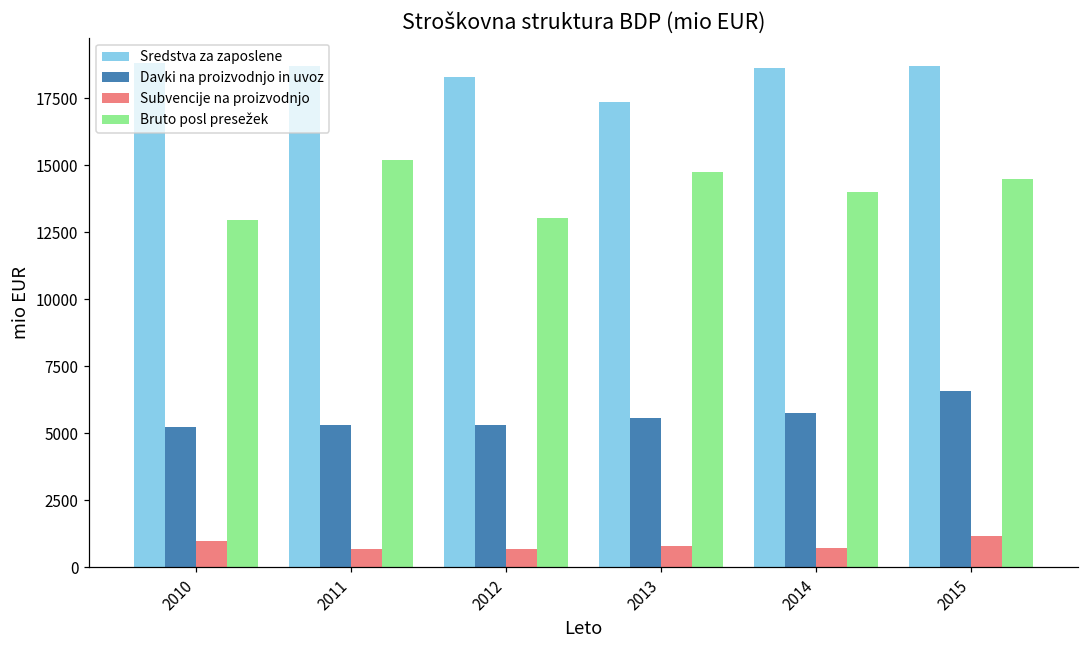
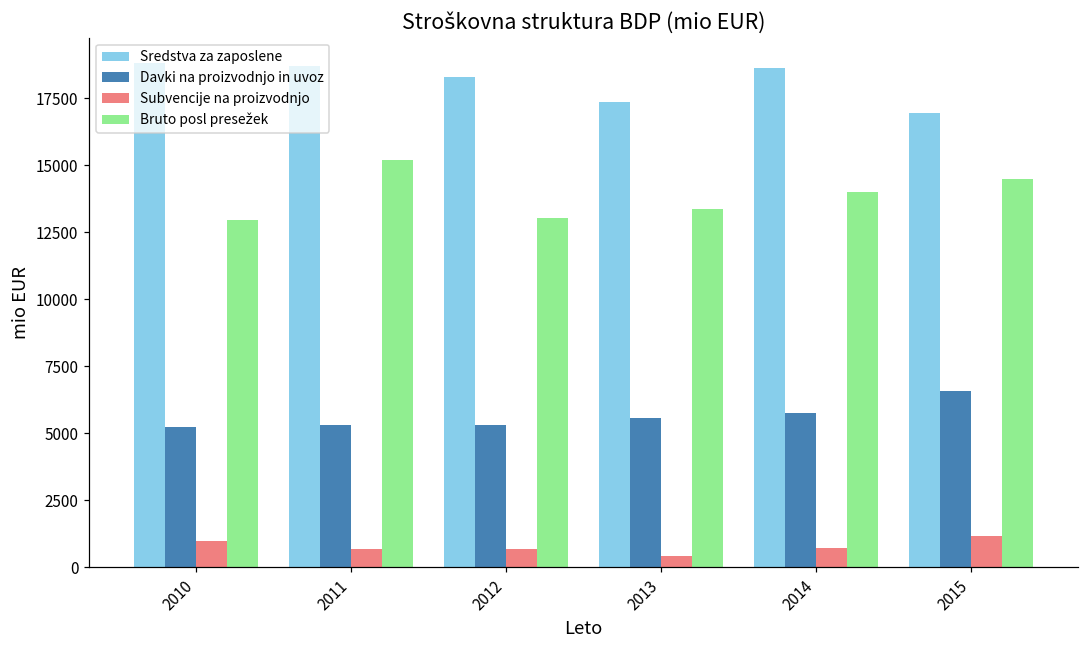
Subvencije na proizvodnjo, 2013: 800 -> 400
Bruto posl presežek, 2013: 14800 -> 13400
Sredstva za zaposlene, 2015: 18700 -> 17000
